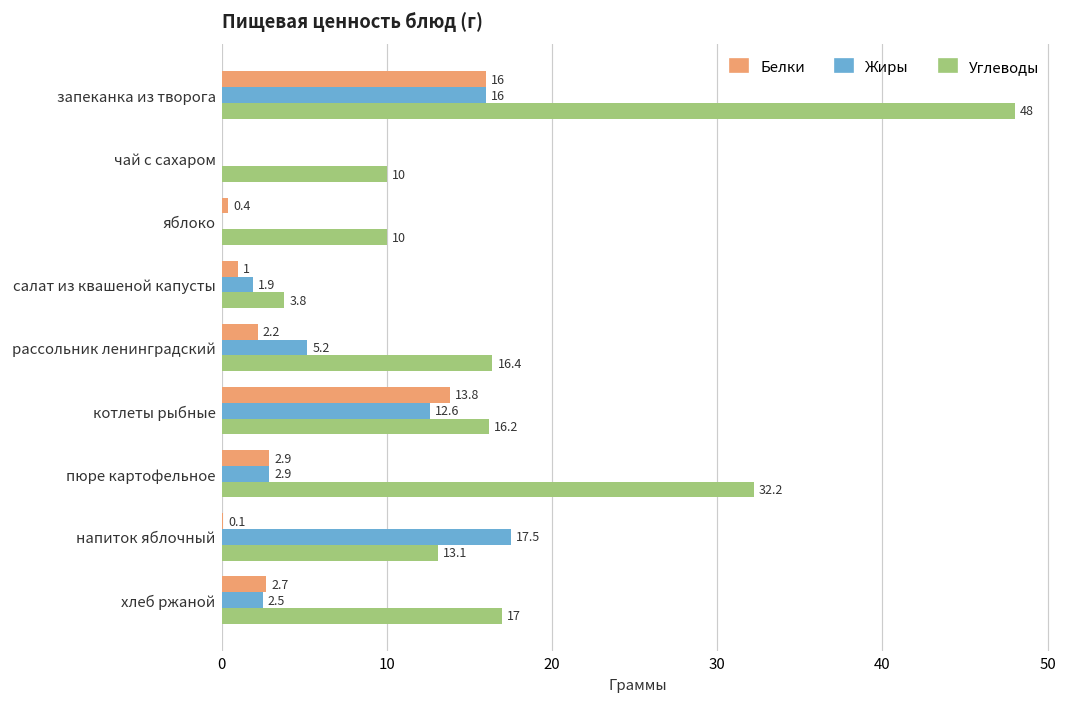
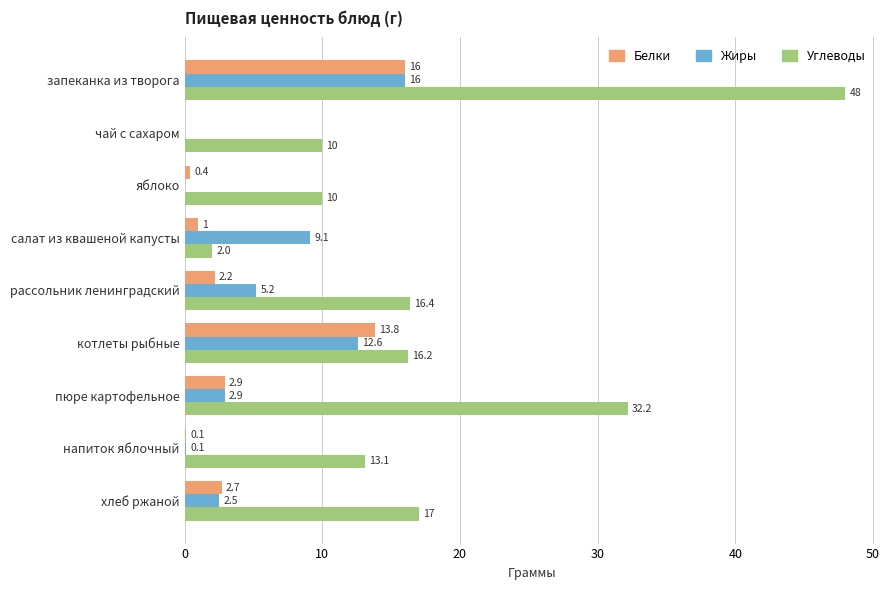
Жиры, салат из квашеной капусты: 1.9 -> 9.1
Углеводы, салат из квашеной капусты: 3.8 -> 2.0
Жиры, напиток яблочный: 17.5 -> 0.1
